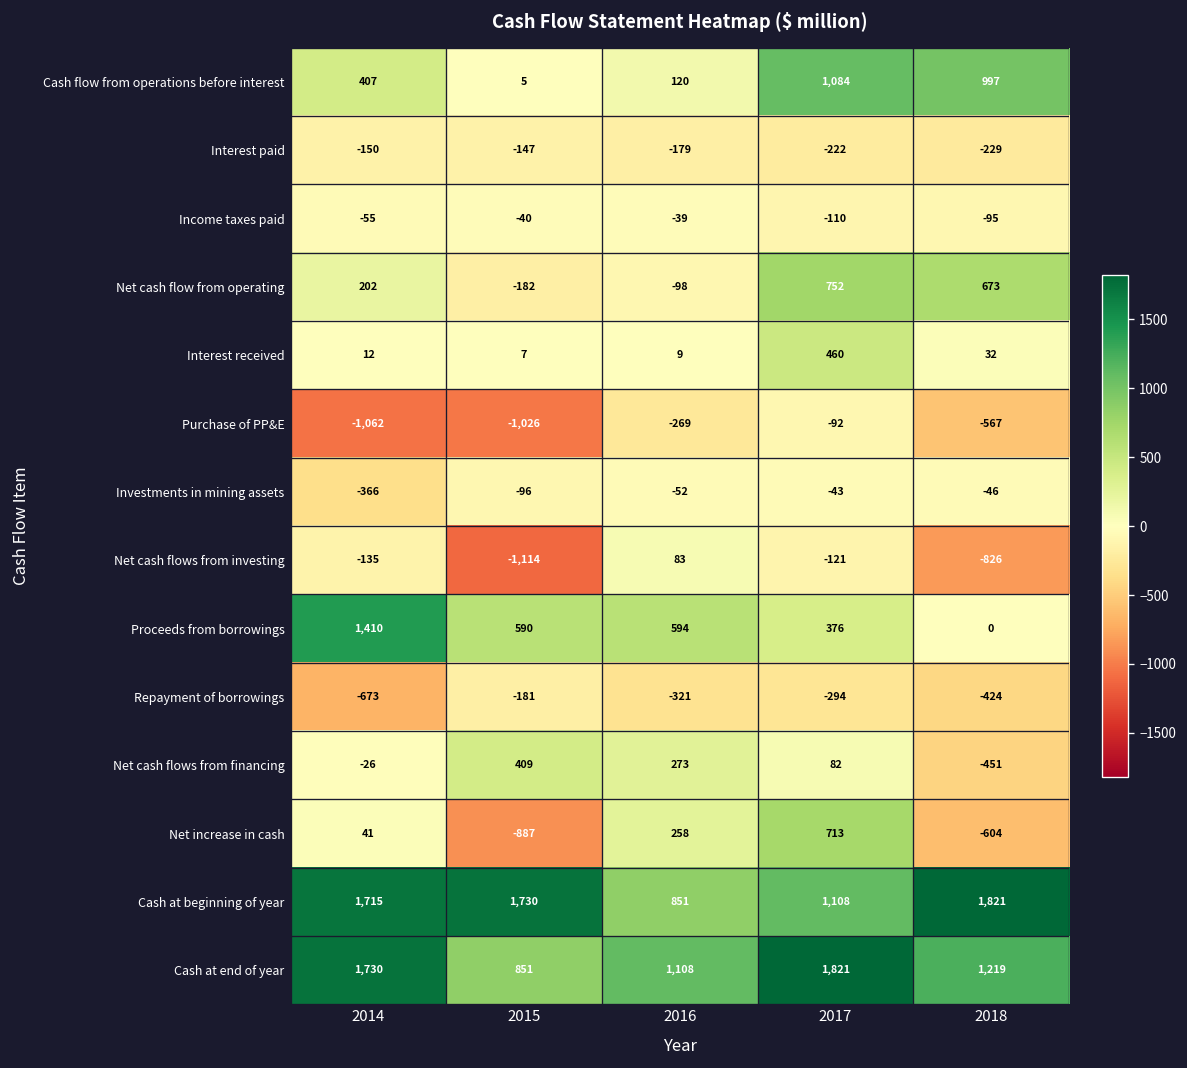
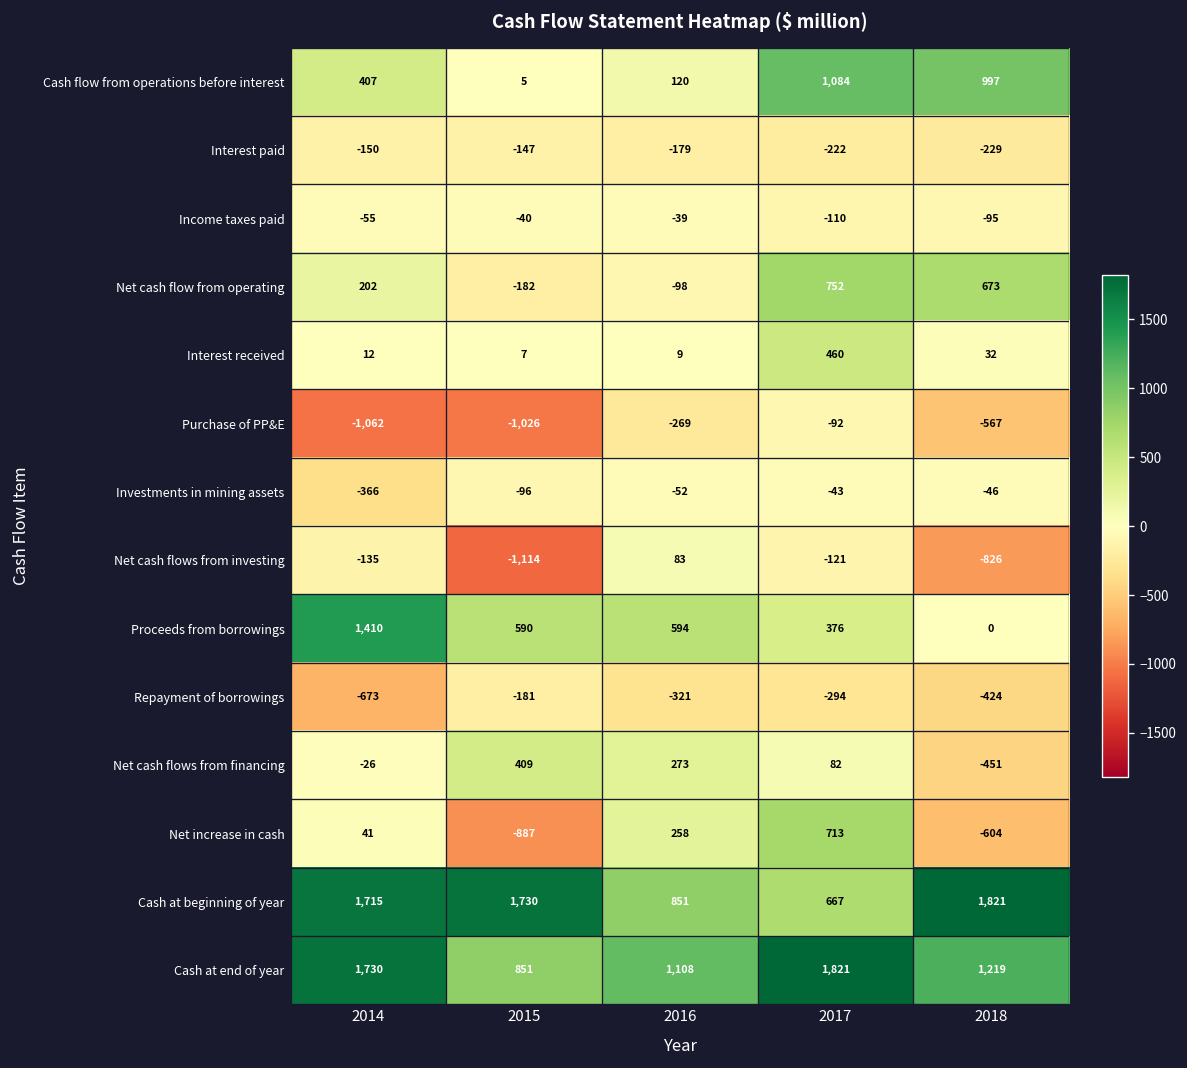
Cash at beginning of year, 2017: 1,108 -> 667
